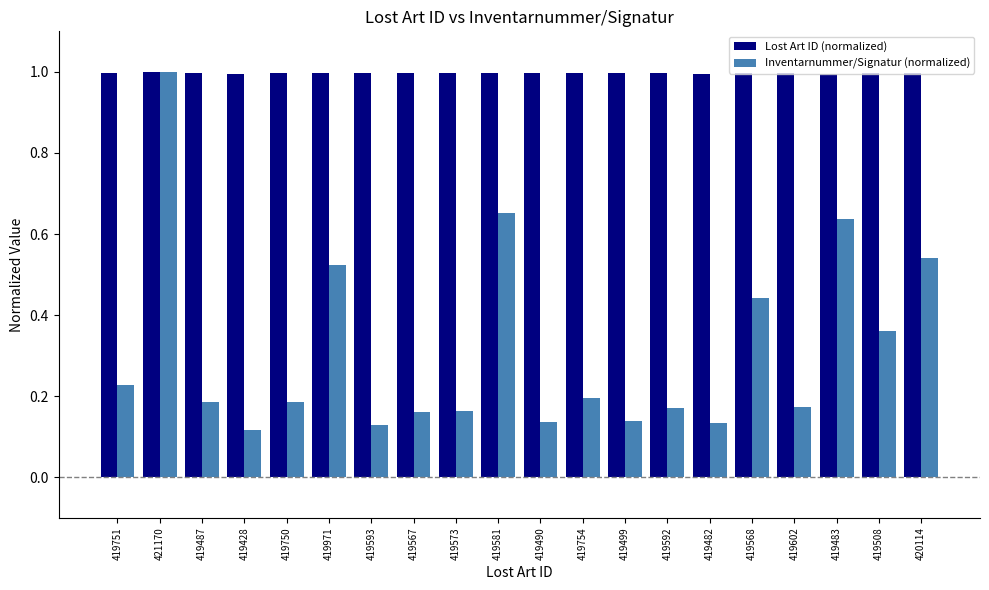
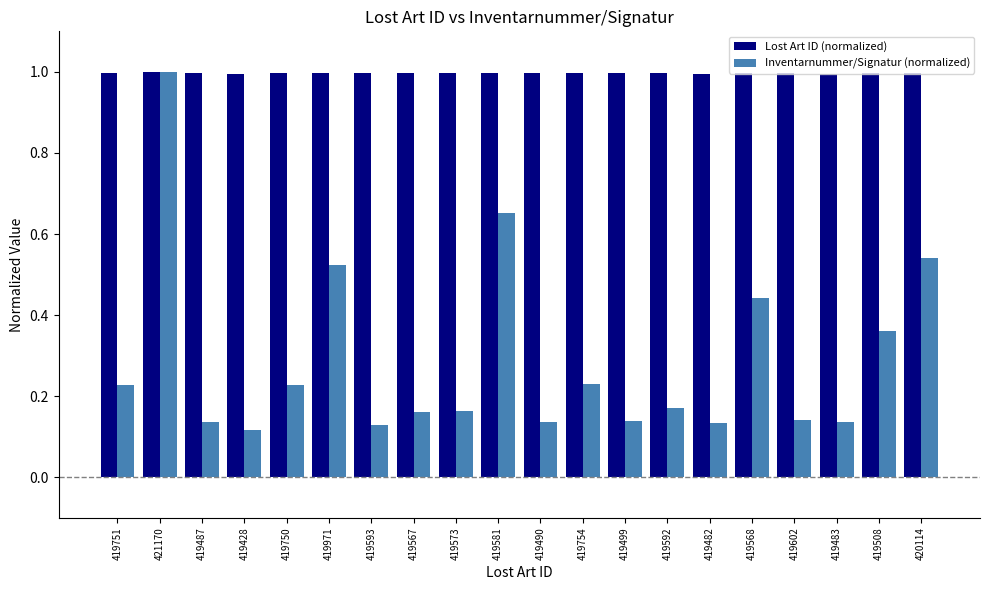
Inventarnummer/Signatur (normalized), 419487: 0.19 -> 0.14
Inventarnummer/Signatur (normalized), 419750: 0.19 -> 0.23
Inventarnummer/Signatur (normalized), 419754: 0.19 -> 0.23
Inventarnummer/Signatur (normalized), 419602: 0.17 -> 0.14
Inventarnummer/Signatur (normalized), 419483: 0.64 -> 0.14
